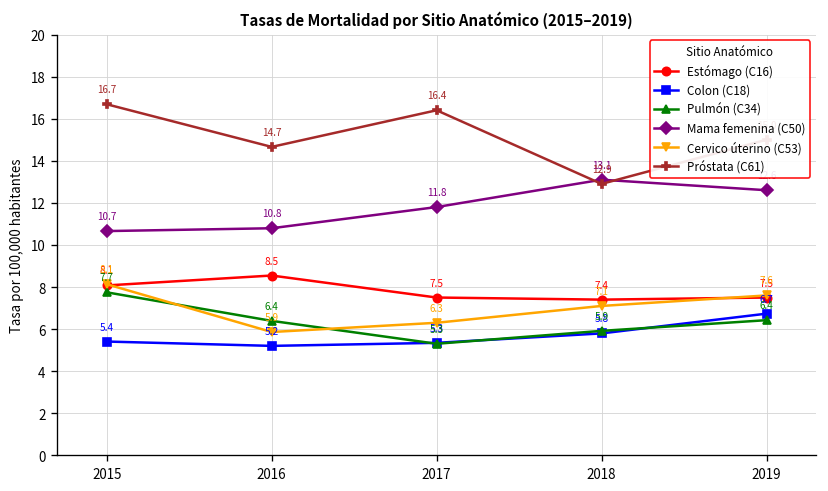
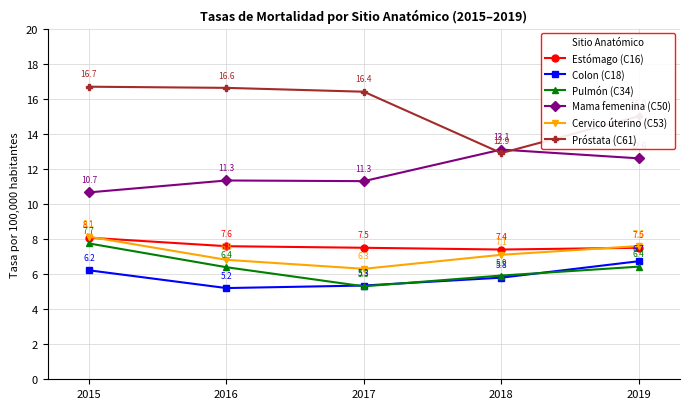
Colon (C18), 2015: 5.4 -> 6.2
Estómago (C16), 2016: 8.5 -> 7.6
Mama femenina (C50), 2016: 10.8 -> 11.3
Cervico úterino (C53), 2016: 5.9 -> 6.8
Próstata (C61), 2016: 14.7 -> 16.6
Mama femenina (C50), 2017: 11.8 -> 11.3
